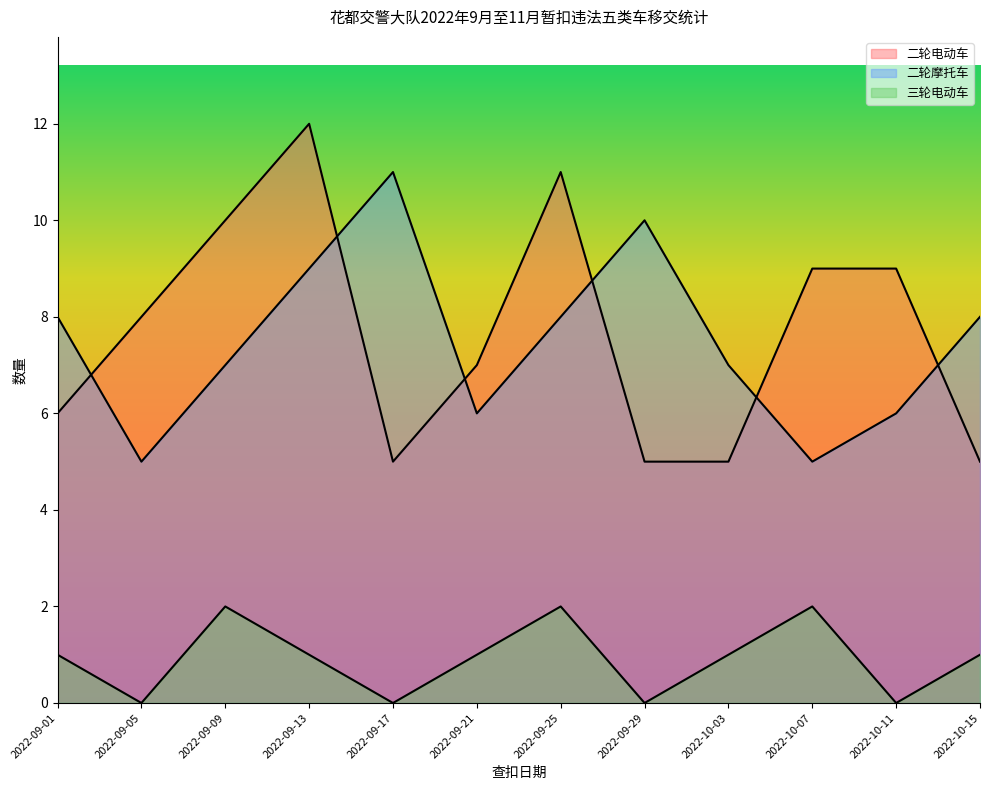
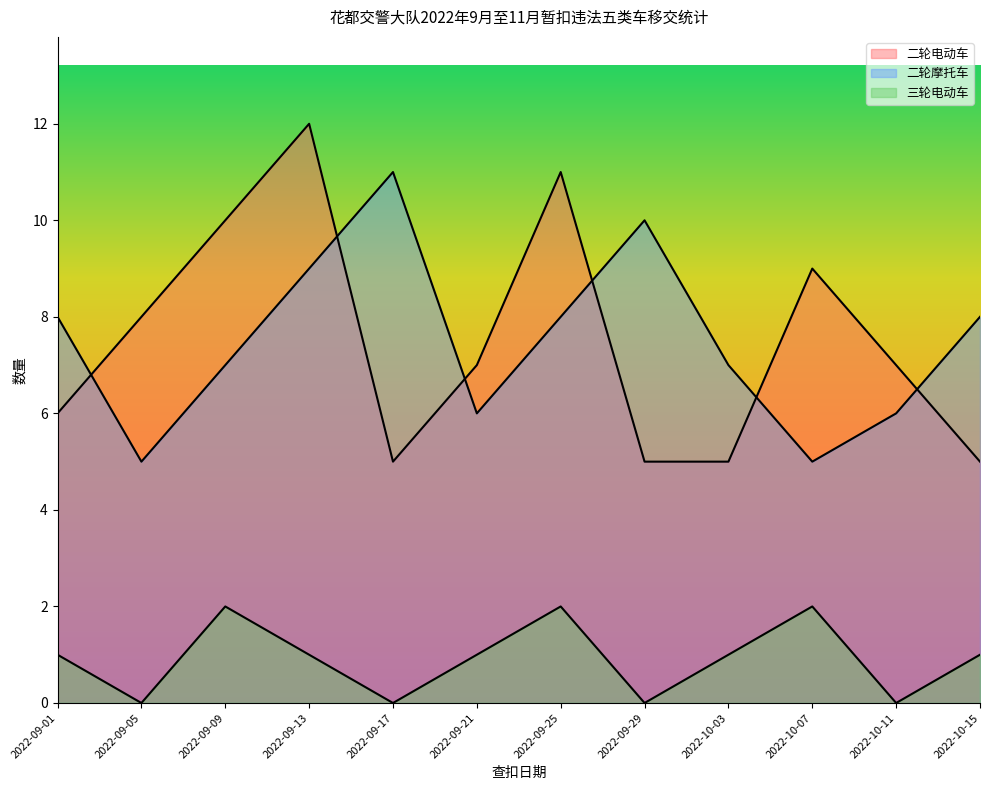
二轮电动车, 2022-10-11: 9 -> 7
